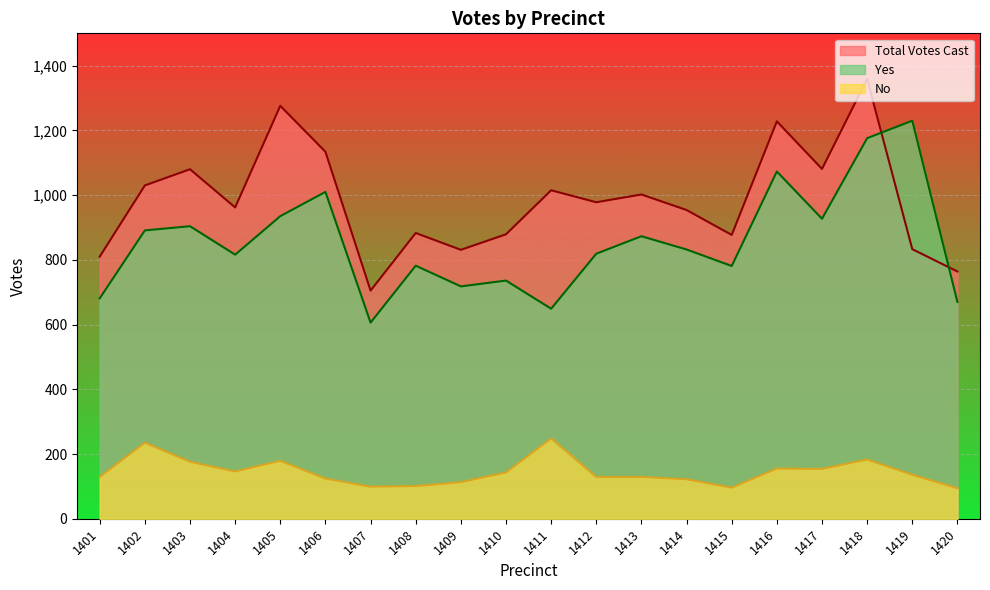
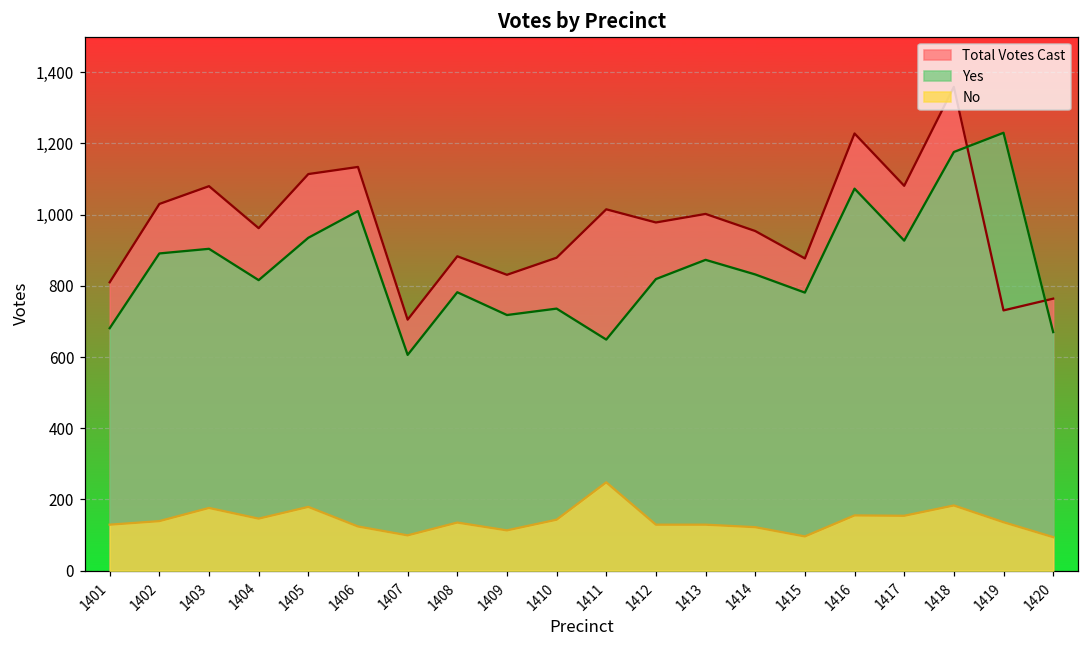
No, 1402: 240 -> 140
Total Votes Cast, 1405: 1,280 -> 1,110
No, 1408: 100 -> 140
Total Votes Cast, 1419: 830 -> 730
